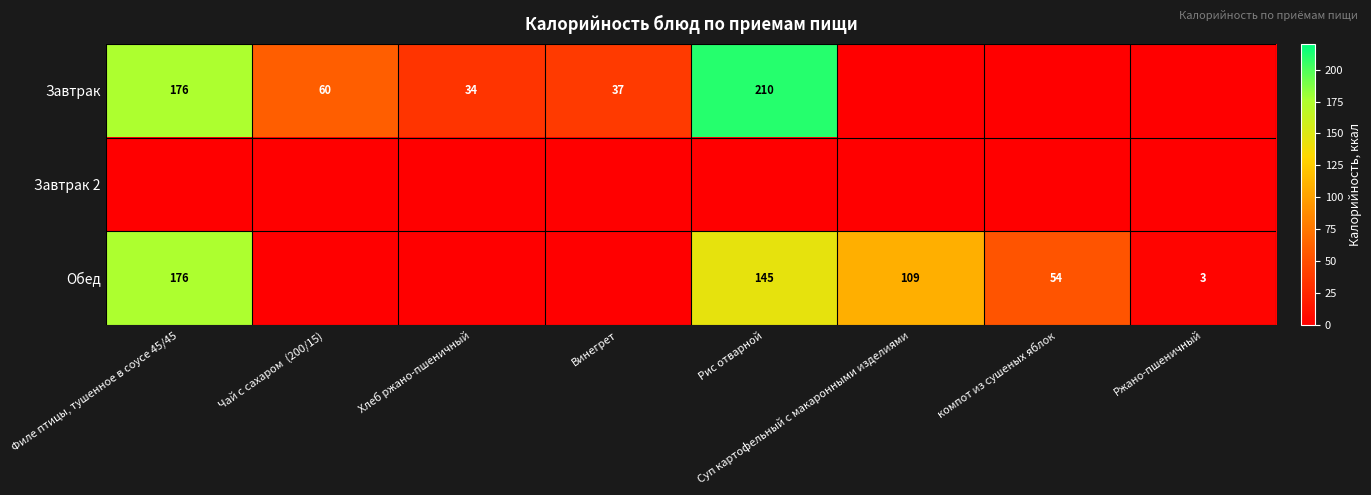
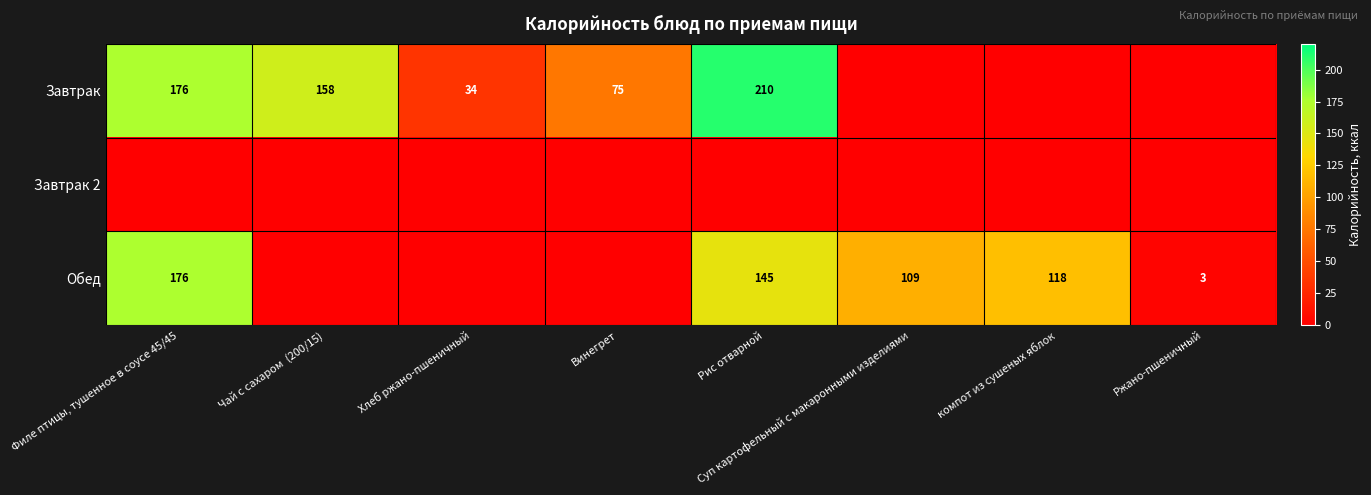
Завтрак, Чай с сахаром (200/15): 60 -> 158
Завтрак, Винегрет: 37 -> 75
Обед, компот из сушеных яблок: 54 -> 118
